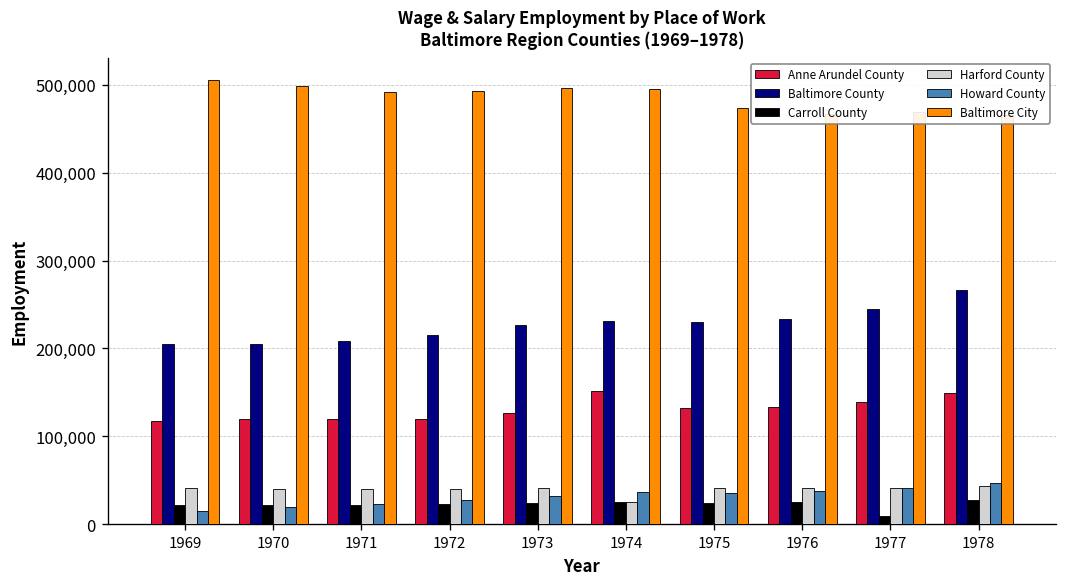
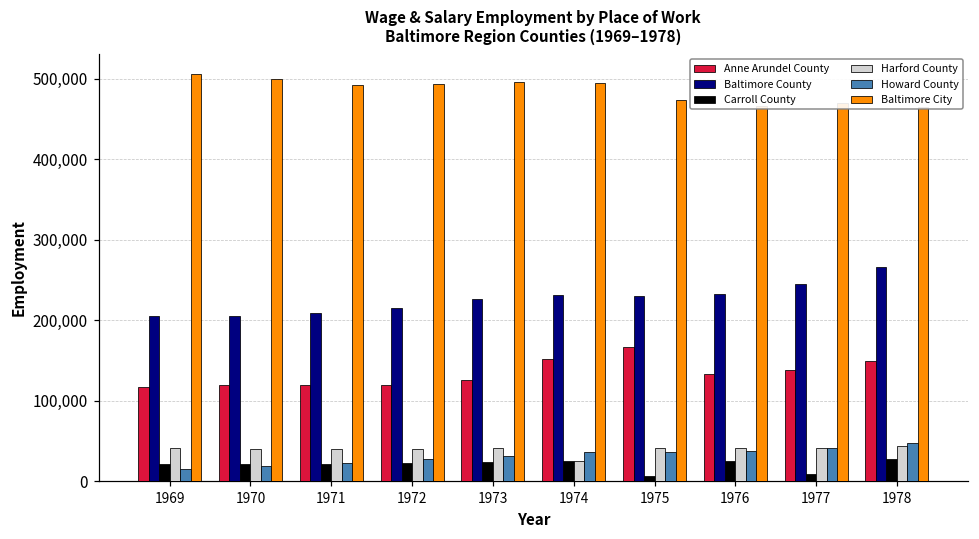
Anne Arundel County, 1975: 130,000 -> 170,000
Carroll County, 1975: 20,000 -> 10,000
